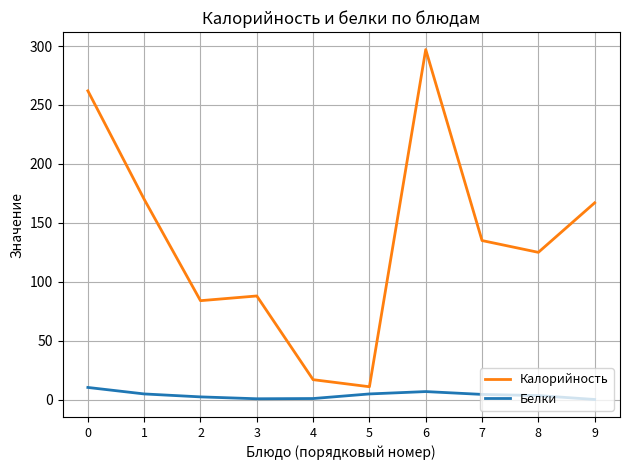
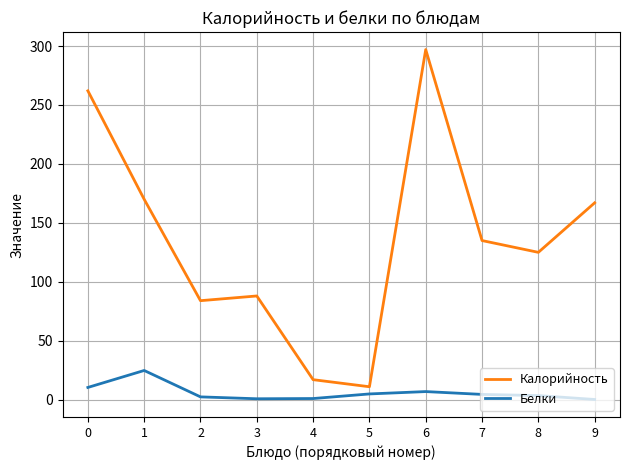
Белки, 1: 5 -> 25
